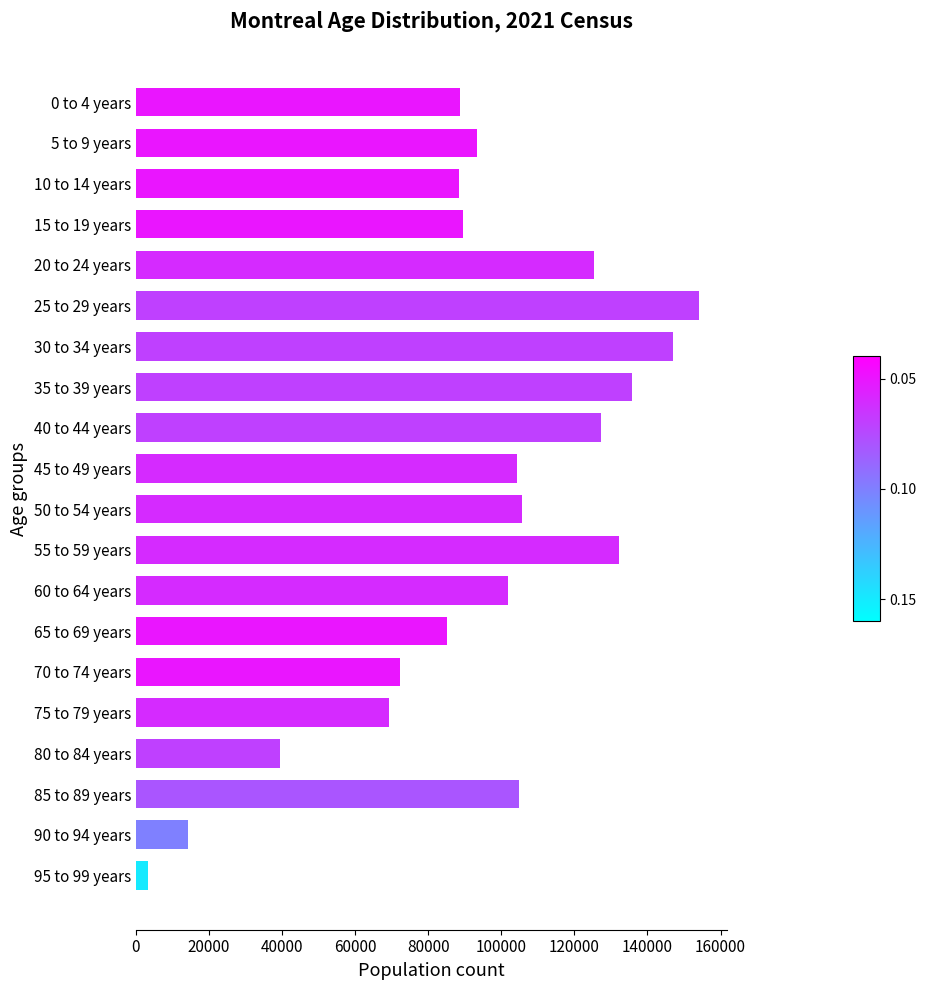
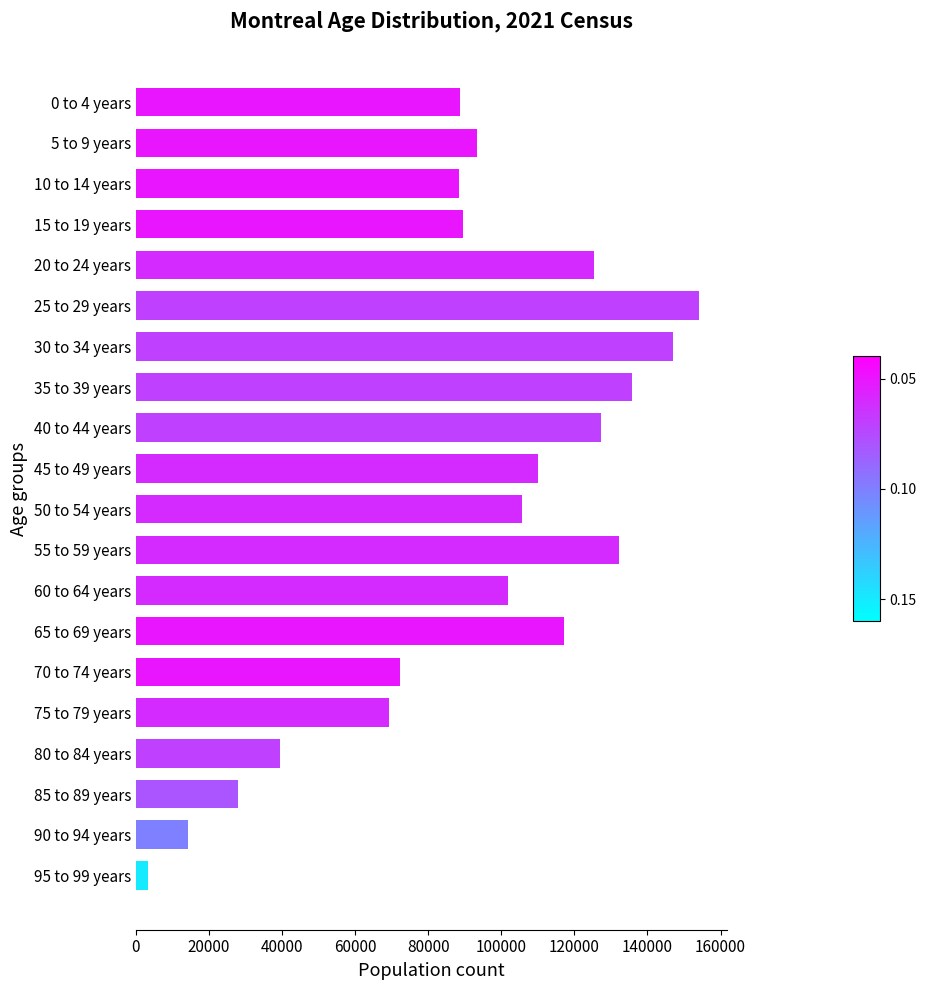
45 to 49 years: 104000 -> 110000
65 to 69 years: 85000 -> 117000
85 to 89 years: 105000 -> 28000
